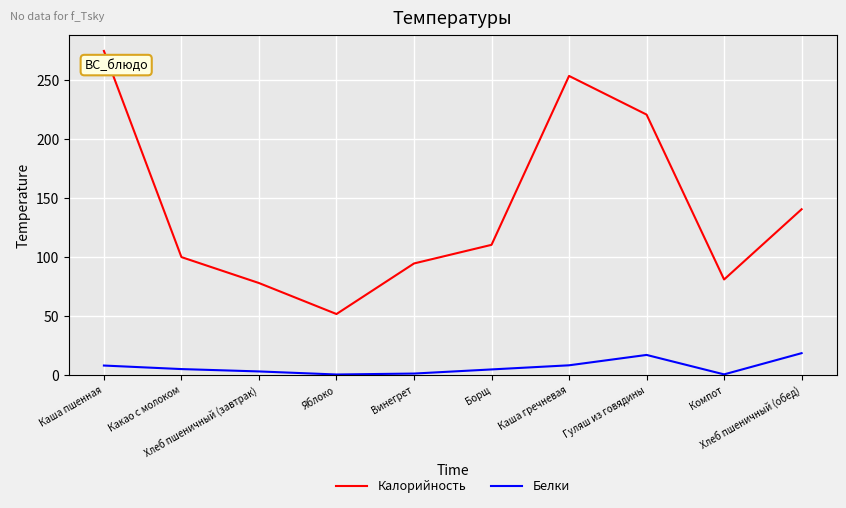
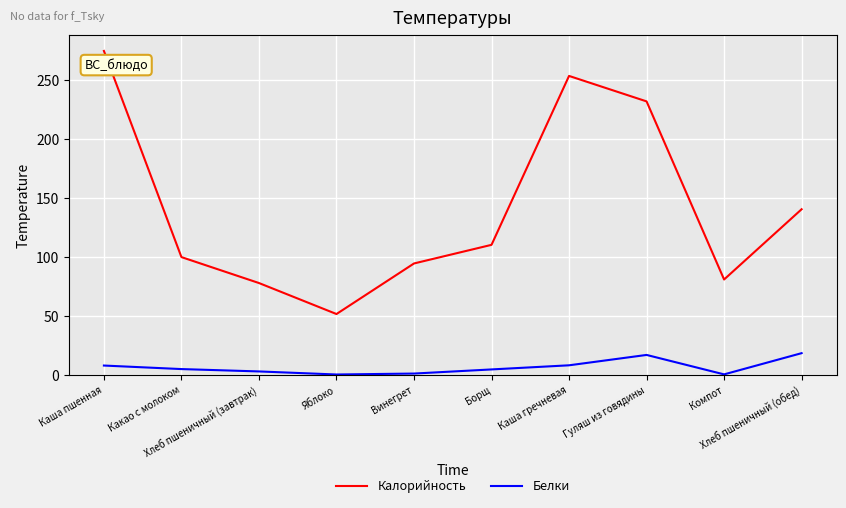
Калорийность, Гуляш из говядины: 221 -> 232
